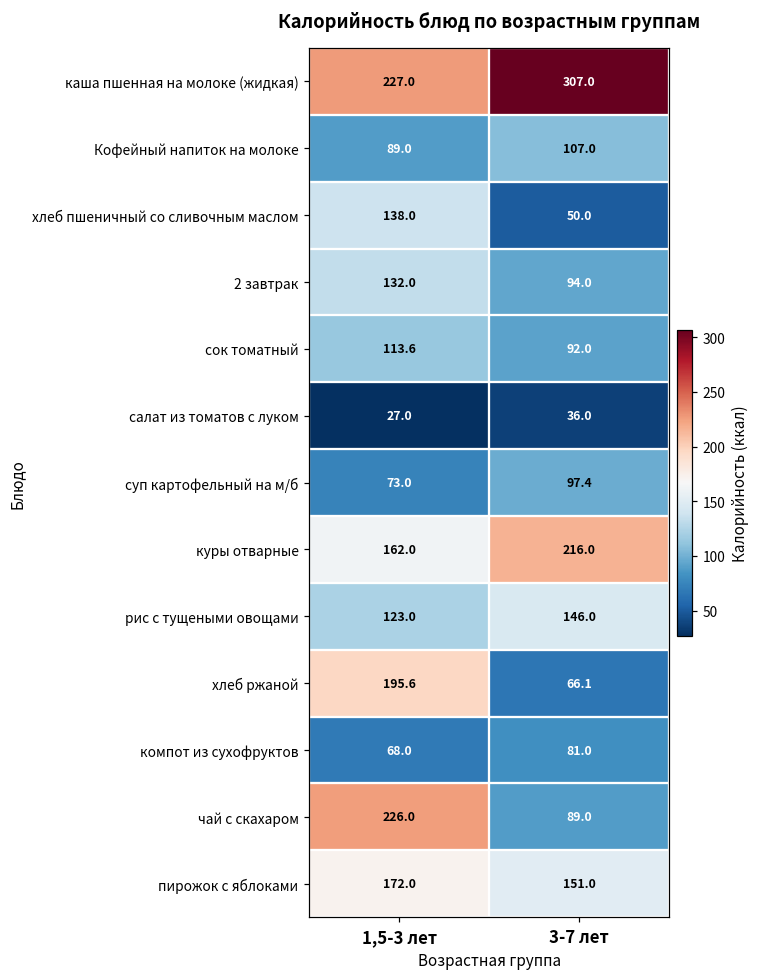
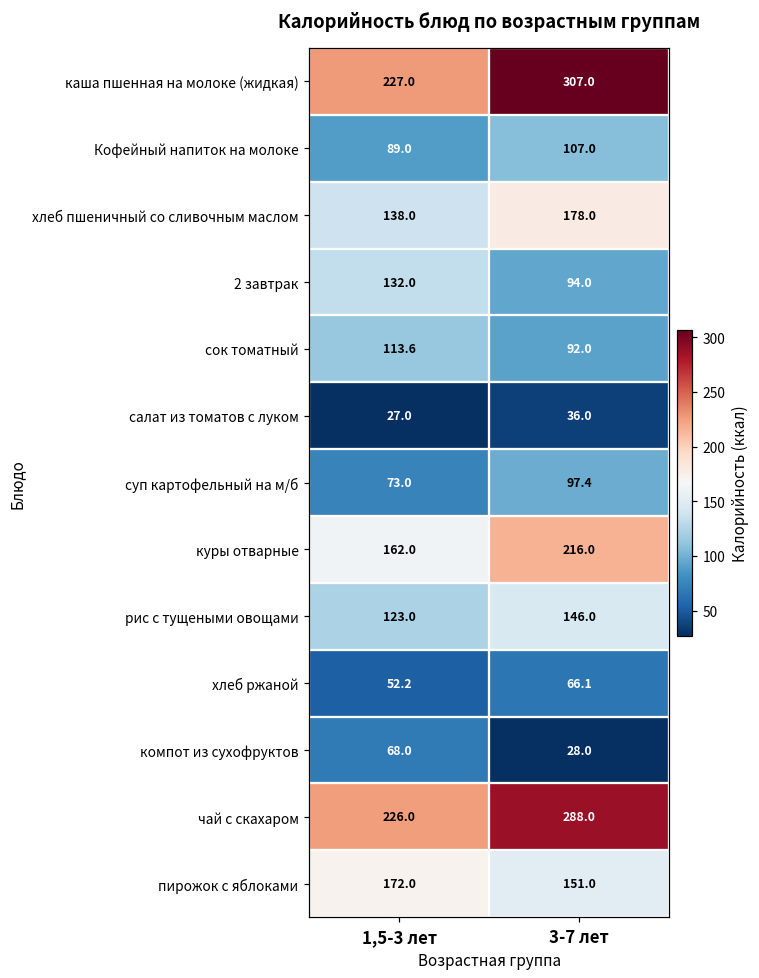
хлеб пшеничный со сливочным маслом, 3-7 лет: 50.0 -> 178.0
хлеб ржаной, 1,5-3 лет: 195.6 -> 52.2
компот из сухофруктов, 3-7 лет: 81.0 -> 28.0
чай с скахаром, 3-7 лет: 89.0 -> 288.0
